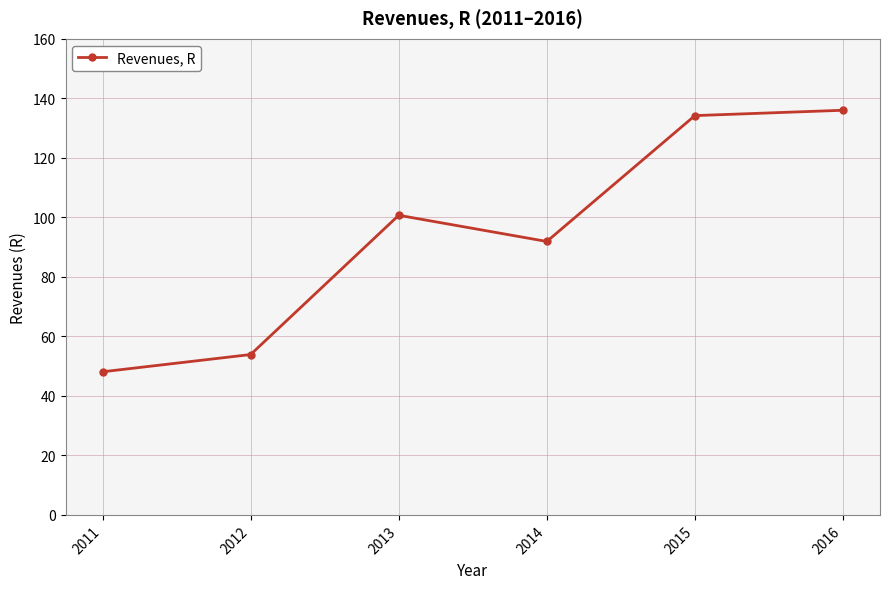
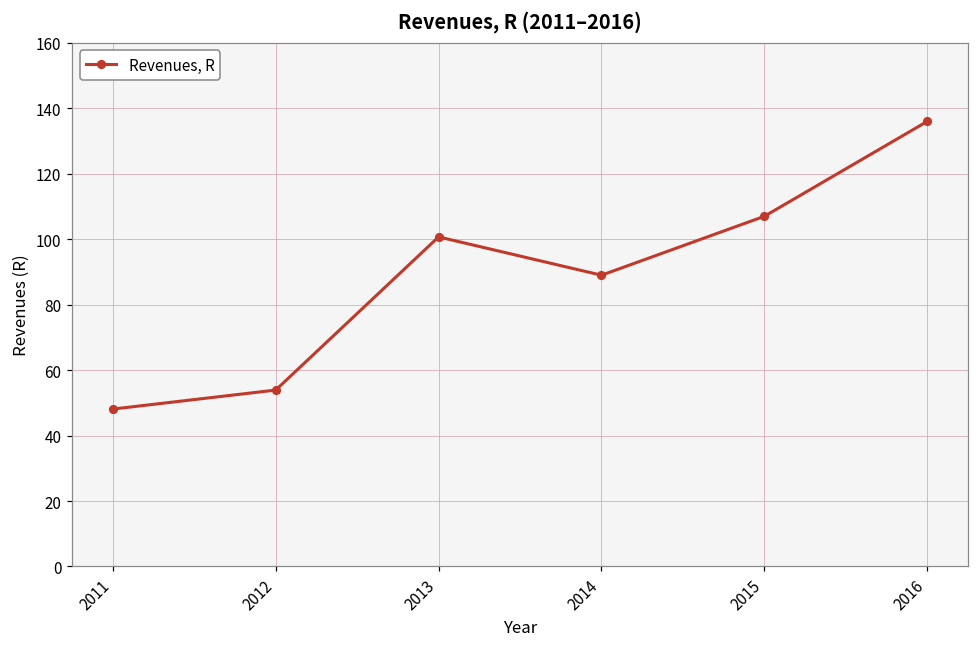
2014: 92 -> 89
2015: 134 -> 107
